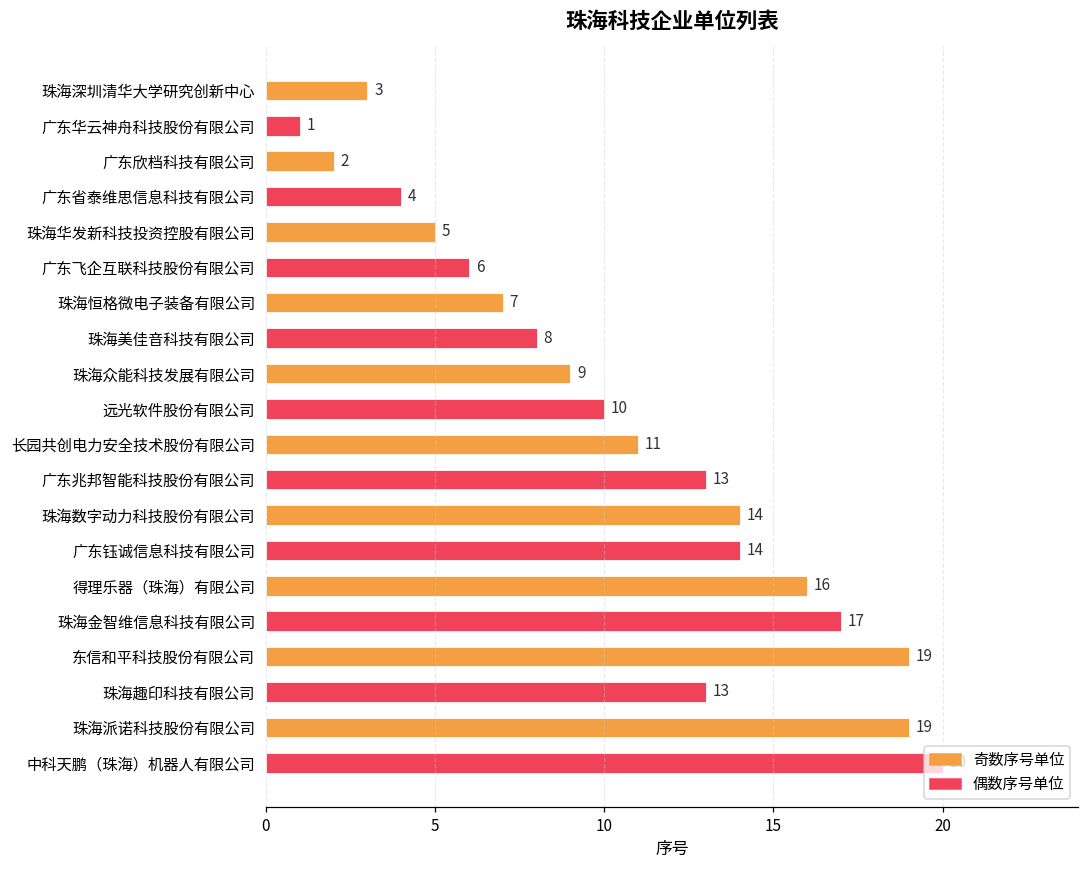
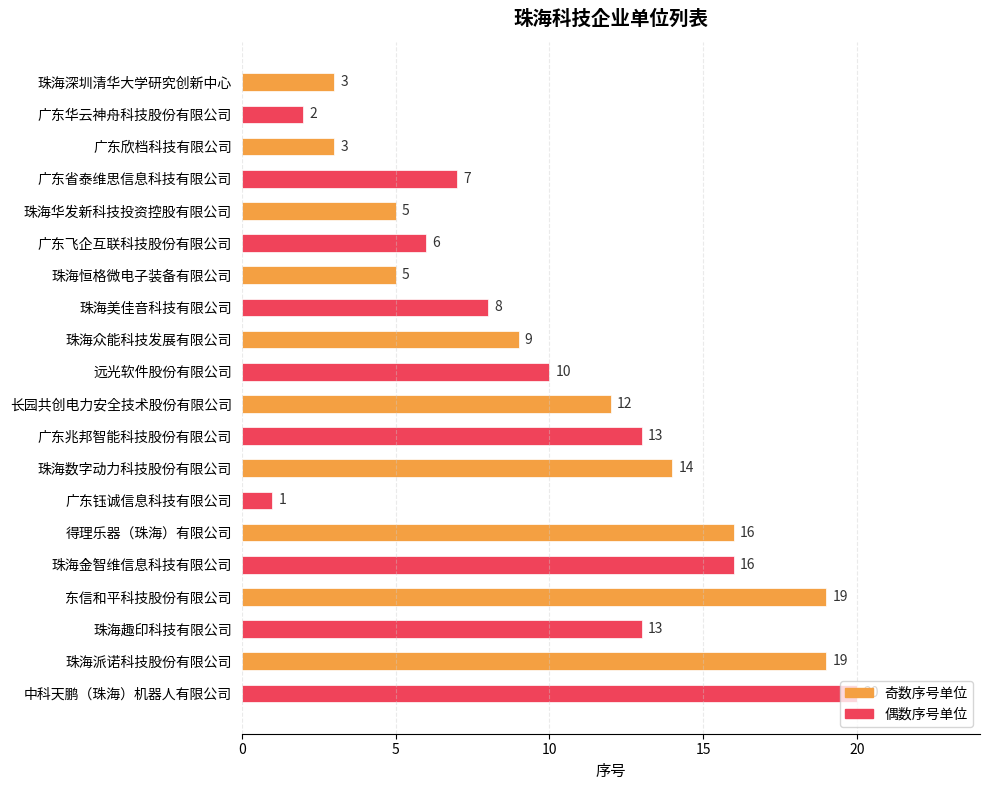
广东华云神舟科技股份有限公司: 1 -> 2
广东欣档科技有限公司: 2 -> 3
广东省泰维思信息科技有限公司: 4 -> 7
珠海恒格微电子装备有限公司: 7 -> 5
长园共创电力安全技术股份有限公司: 11 -> 12
广东钰诚信息科技有限公司: 14 -> 1
珠海金智维信息科技有限公司: 17 -> 16
